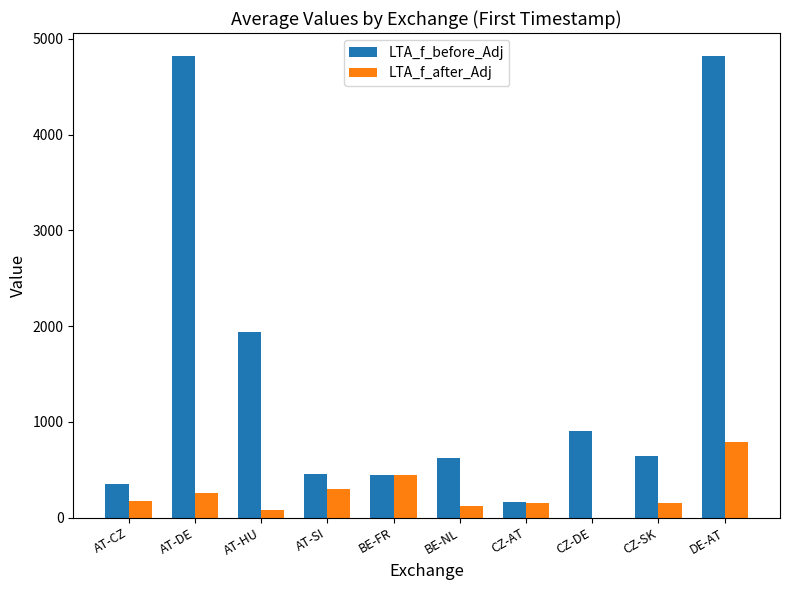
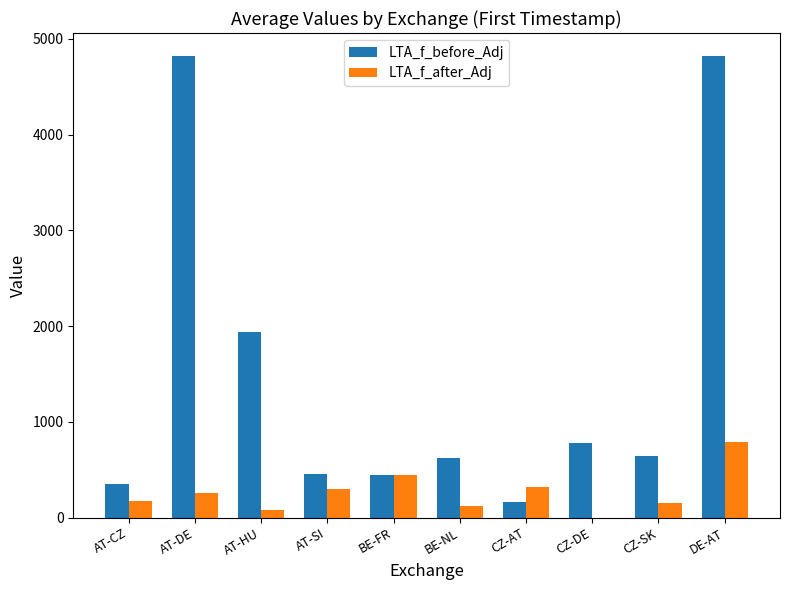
LTA_f_after_Adj, CZ-AT: 200 -> 300
LTA_f_before_Adj, CZ-DE: 900 -> 800
